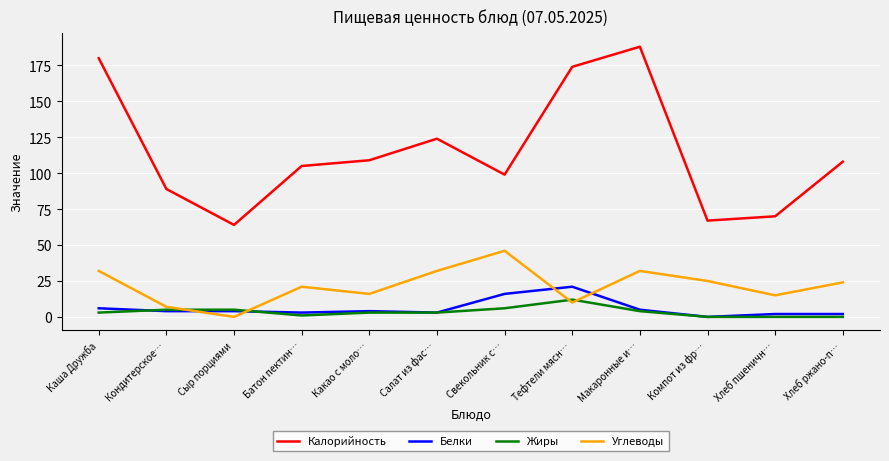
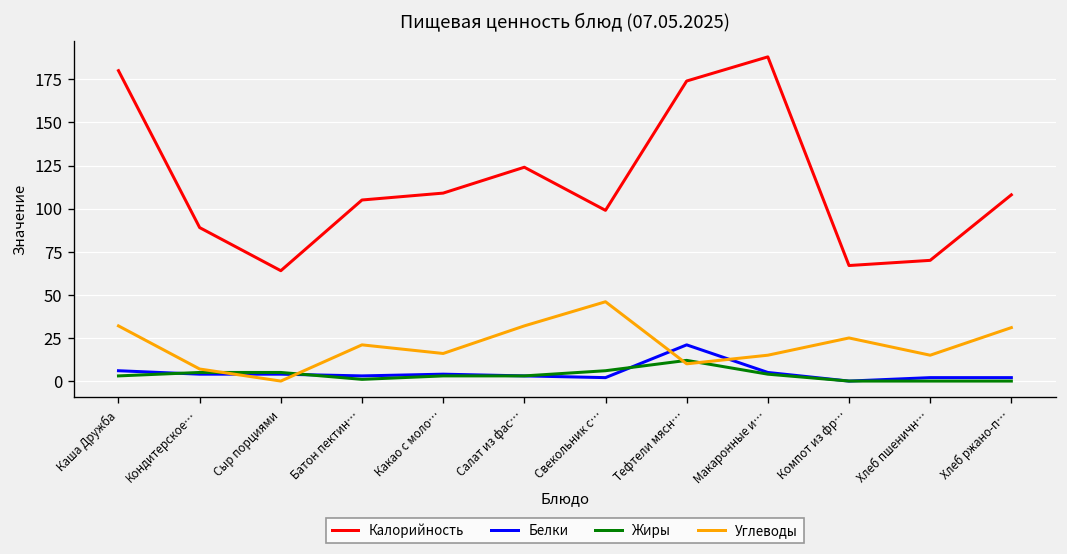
Белки, Свекольник с…: 16 -> 2
Углеводы, Макаронные и…: 32 -> 15
Углеводы, Хлеб ржано-п…: 24 -> 31
